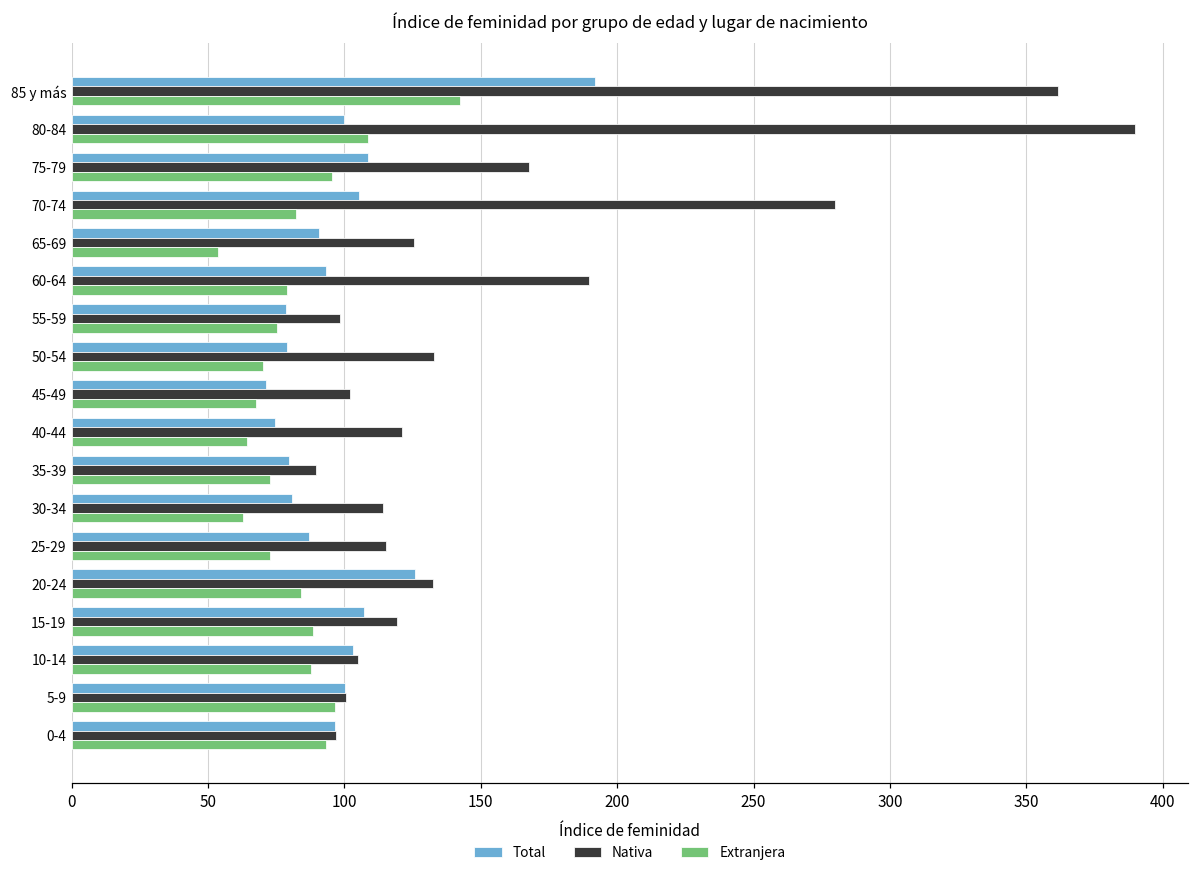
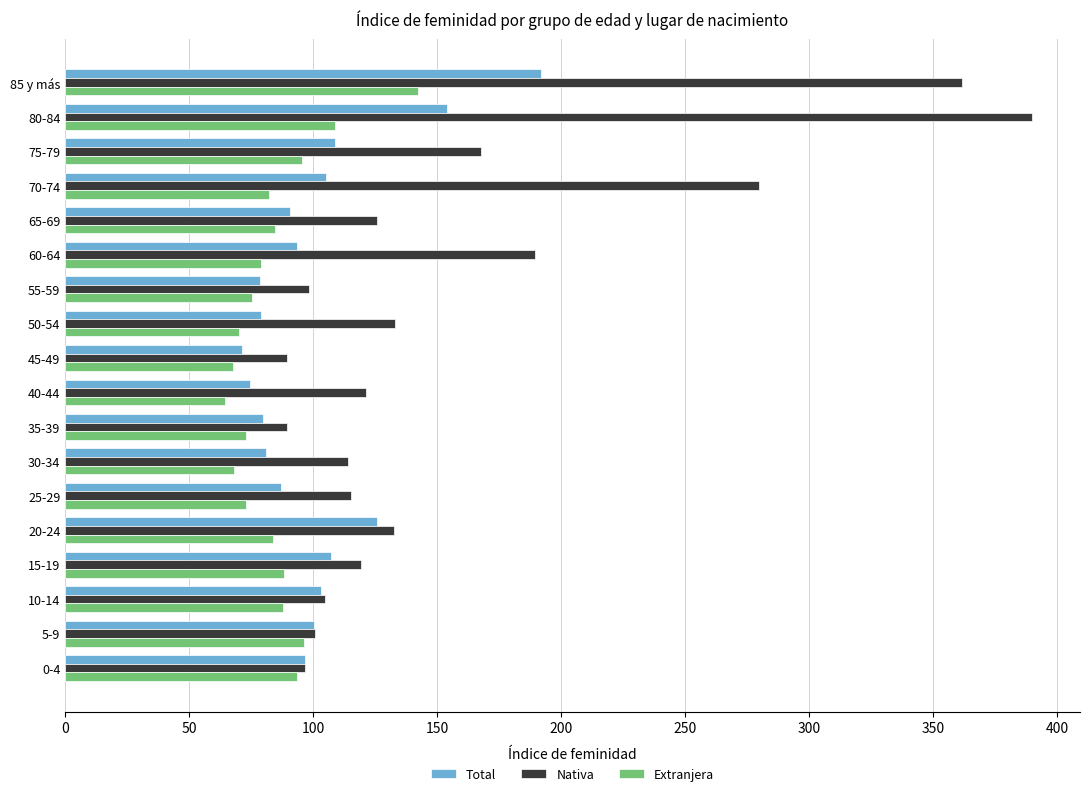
Total, 80-84: 100 -> 154
Extranjera, 65-69: 54 -> 85
Nativa, 45-49: 102 -> 90
Extranjera, 30-34: 63 -> 68
